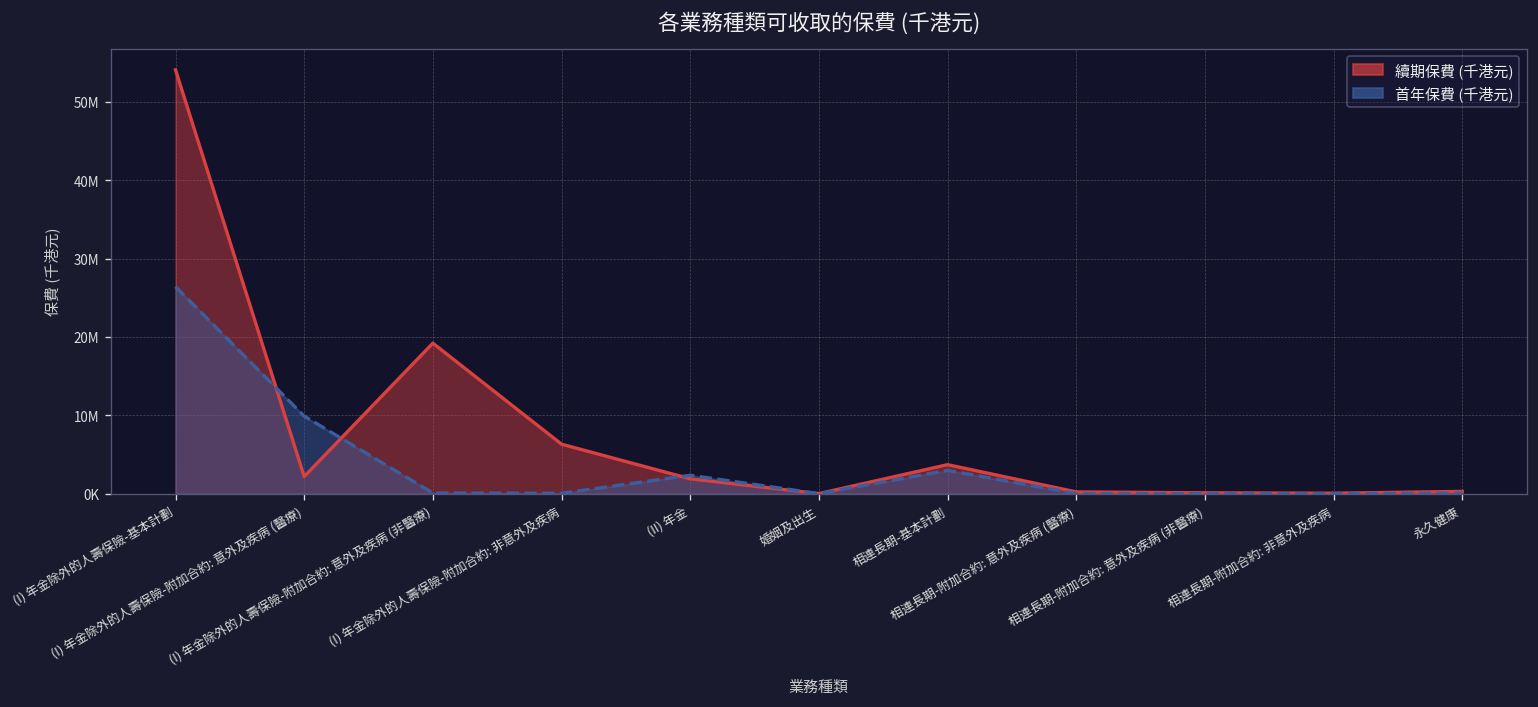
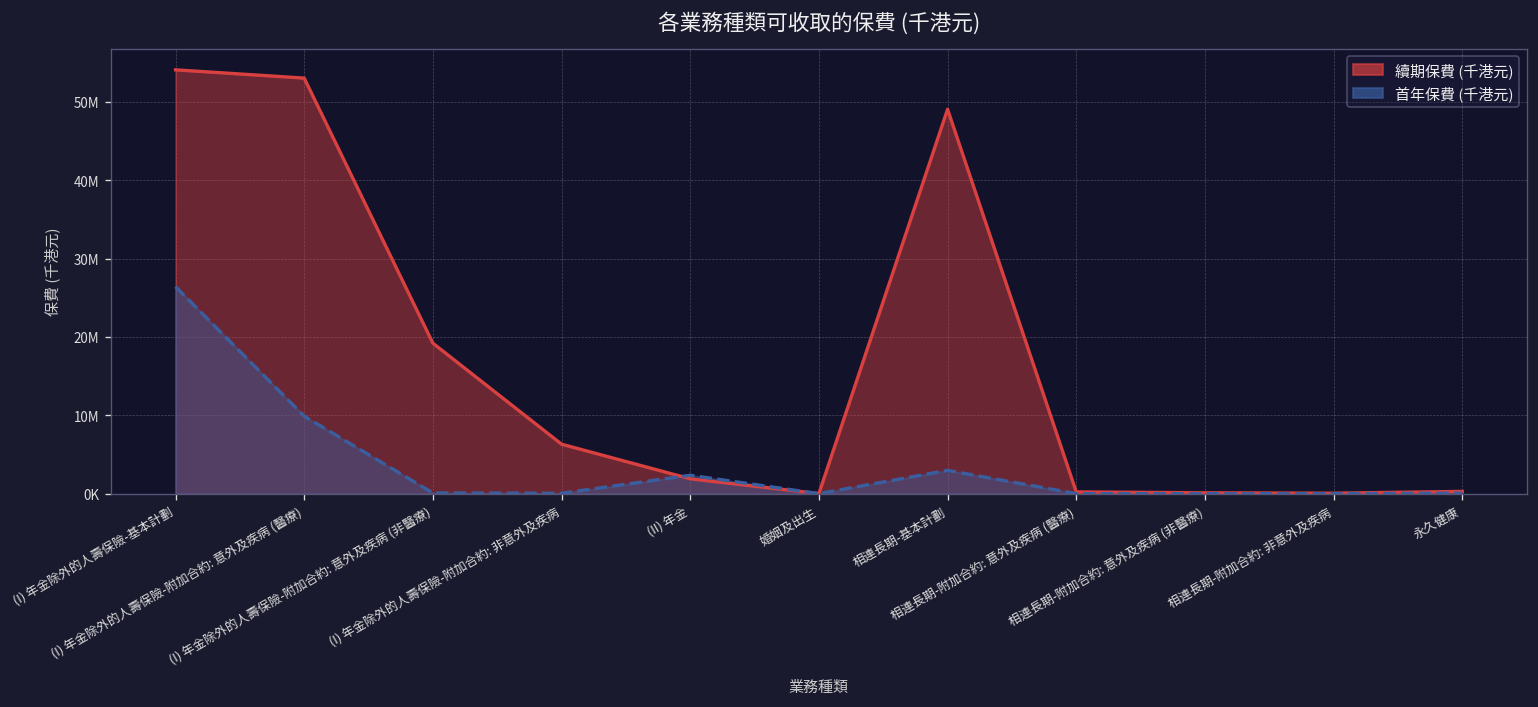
續期保費 (千港元), (I) 年金除外的人壽保險-附加合約: 意外及疾病 (醫療): 2000000 -> 53000000
續期保費 (千港元), 相連長期-基本計劃: 4000000 -> 49000000
